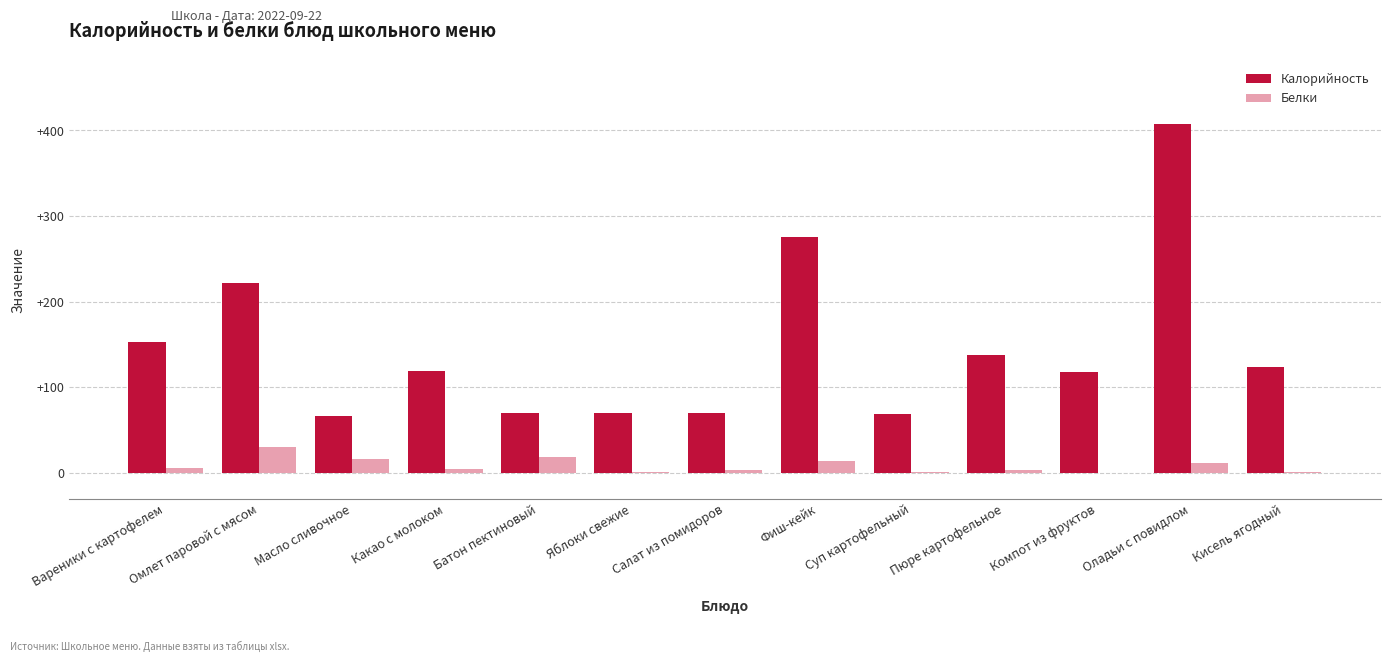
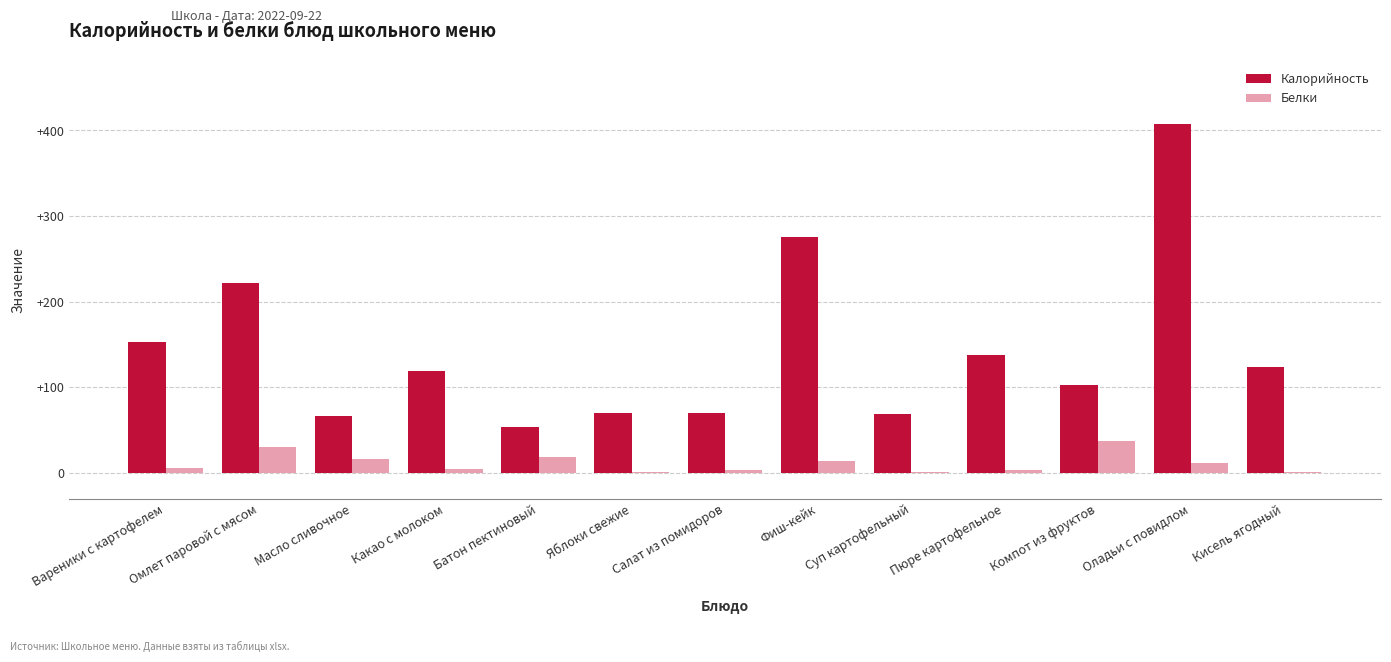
Калорийность, Батон пектиновый: +70 -> +50
Калорийность, Компот из фруктов: +120 -> +100
Белки, Компот из фруктов: +0 -> +40
